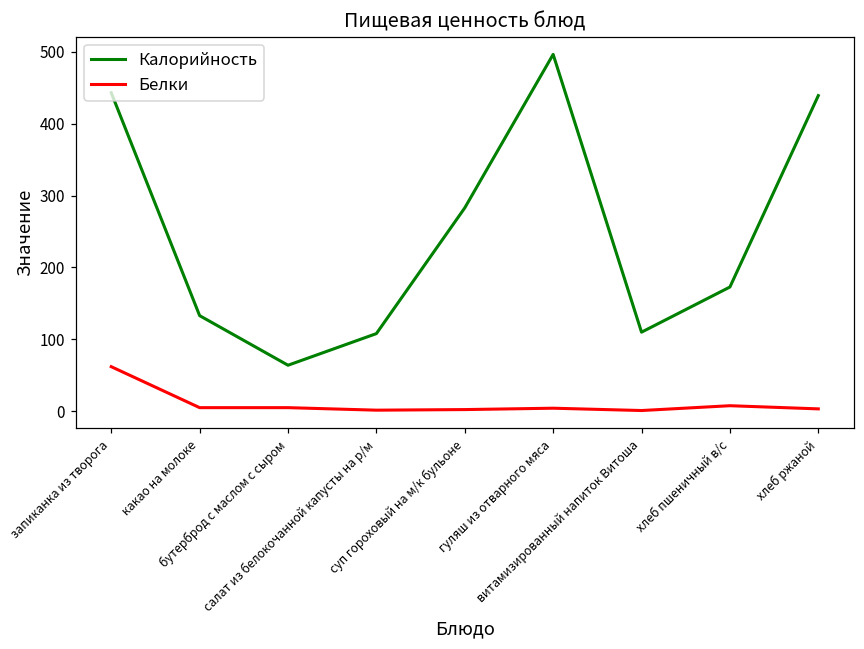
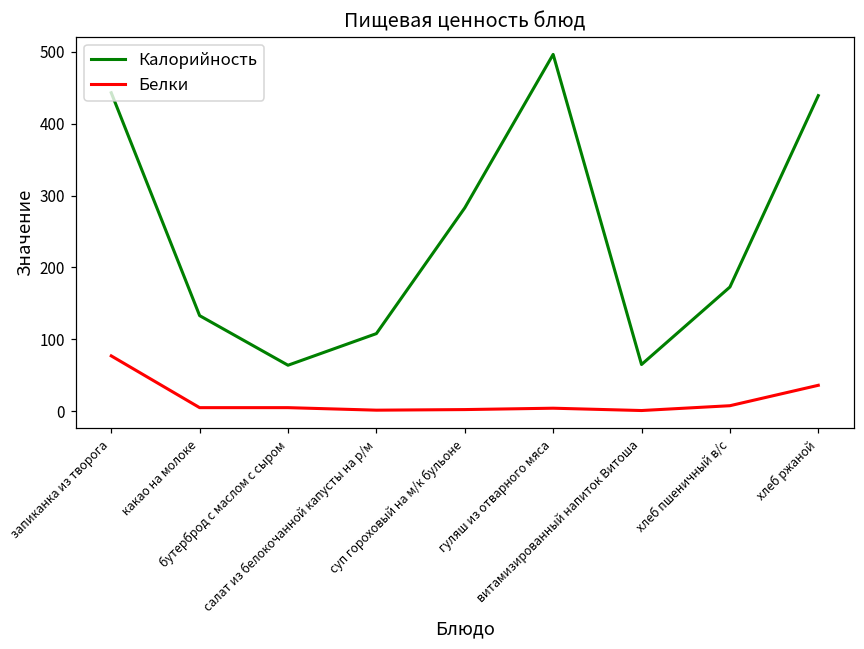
Белки, запиканка из творога: 60 -> 80
Калорийность, витамизированный напиток Витоша: 110 -> 70
Белки, хлеб ржаной: 0 -> 40
